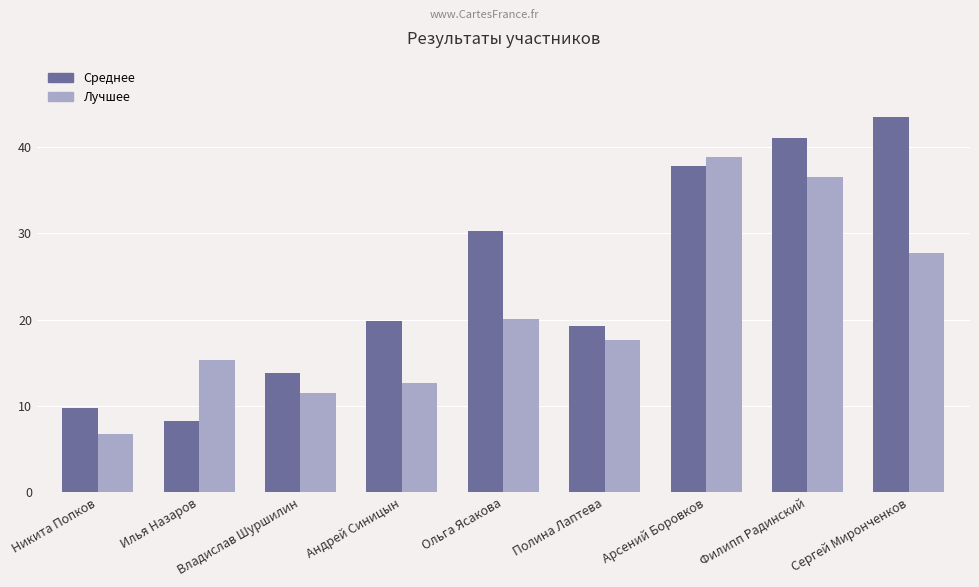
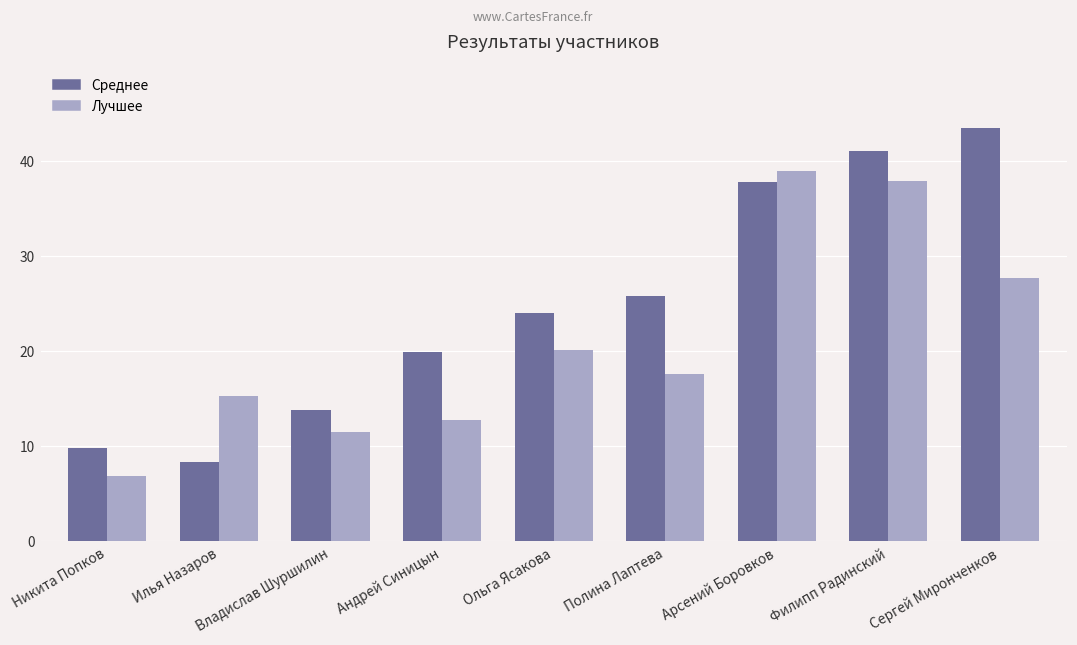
Среднее, Ольга Ясакова: 30 -> 24
Среднее, Полина Лаптева: 19 -> 26
Лучшее, Филипп Радинский: 36 -> 38
